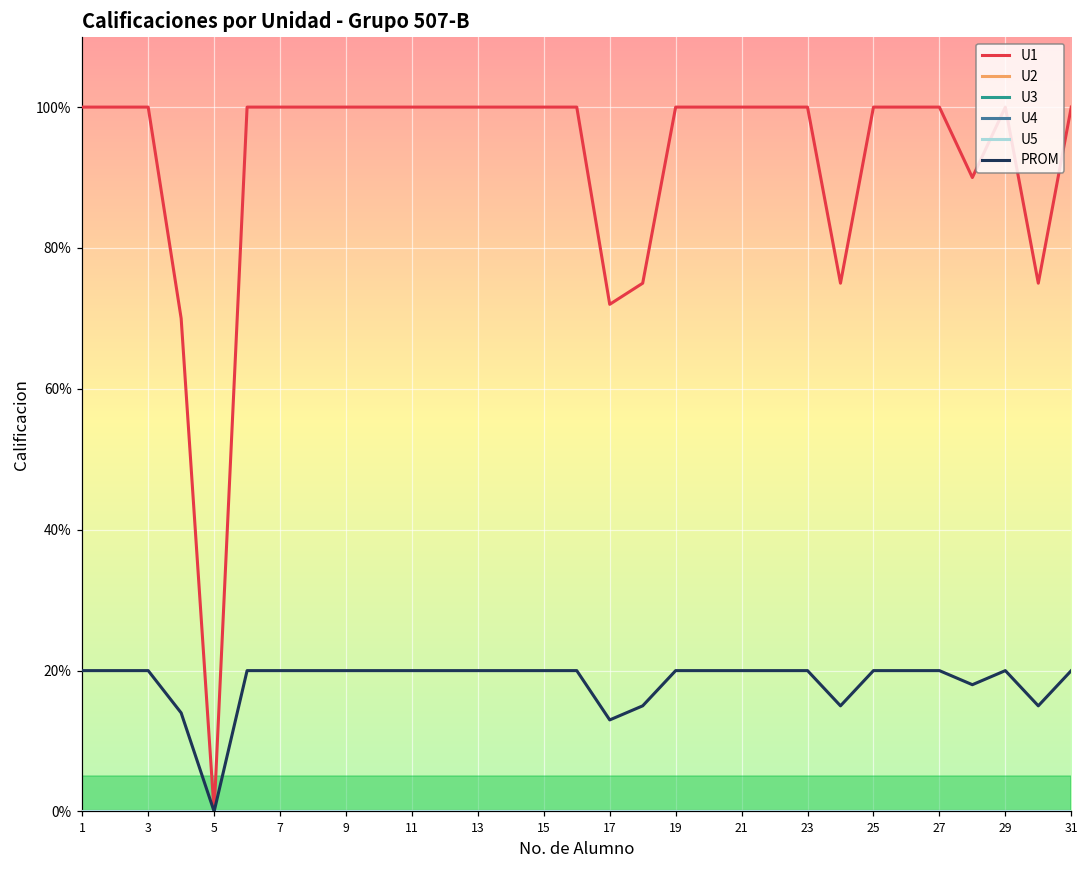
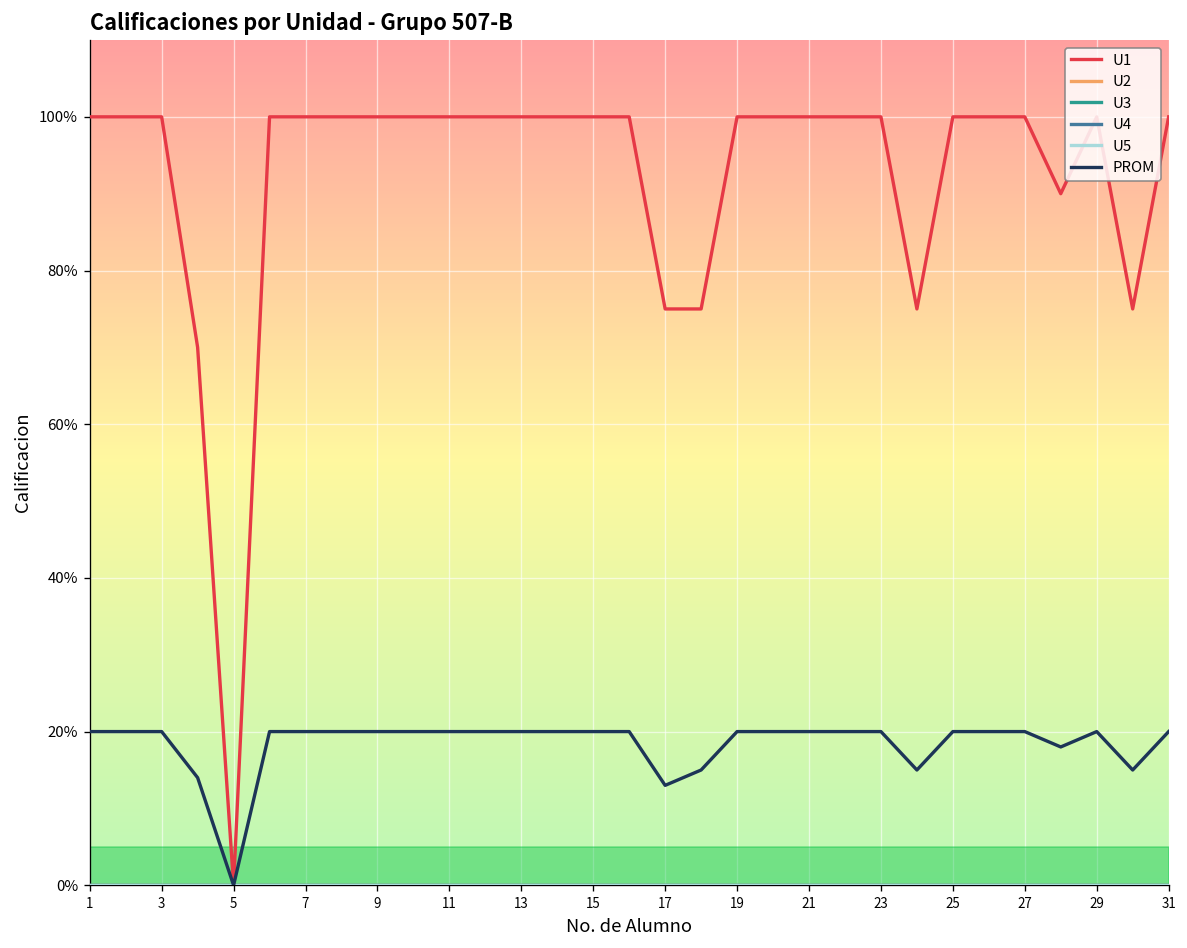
U1, 17: 72% -> 75%
